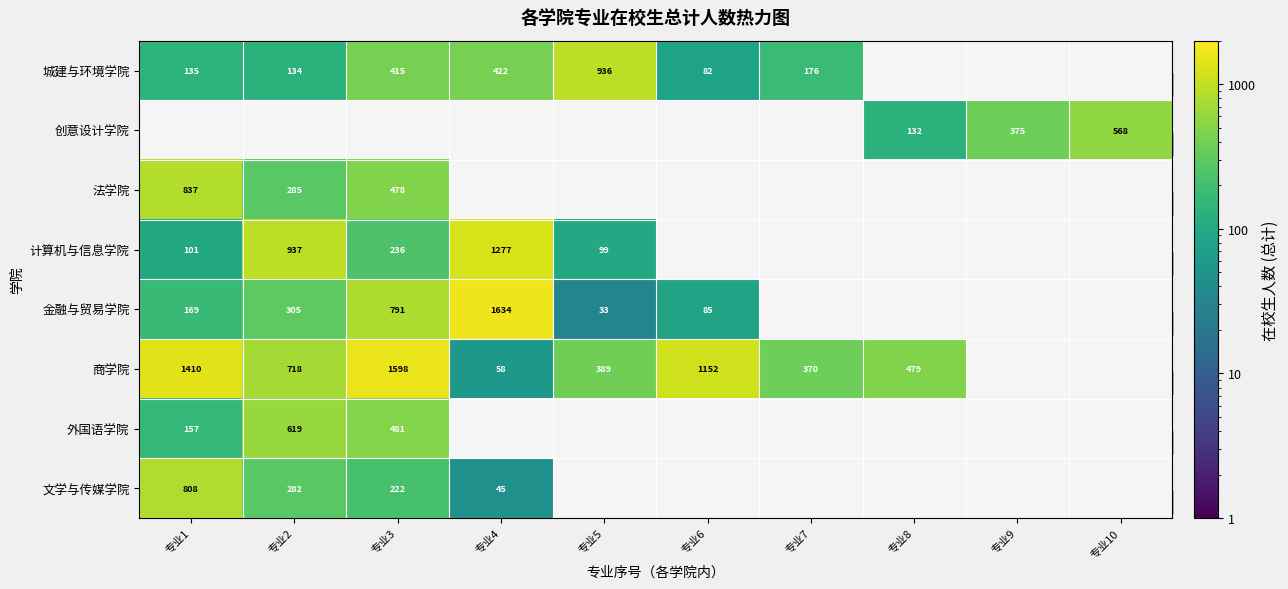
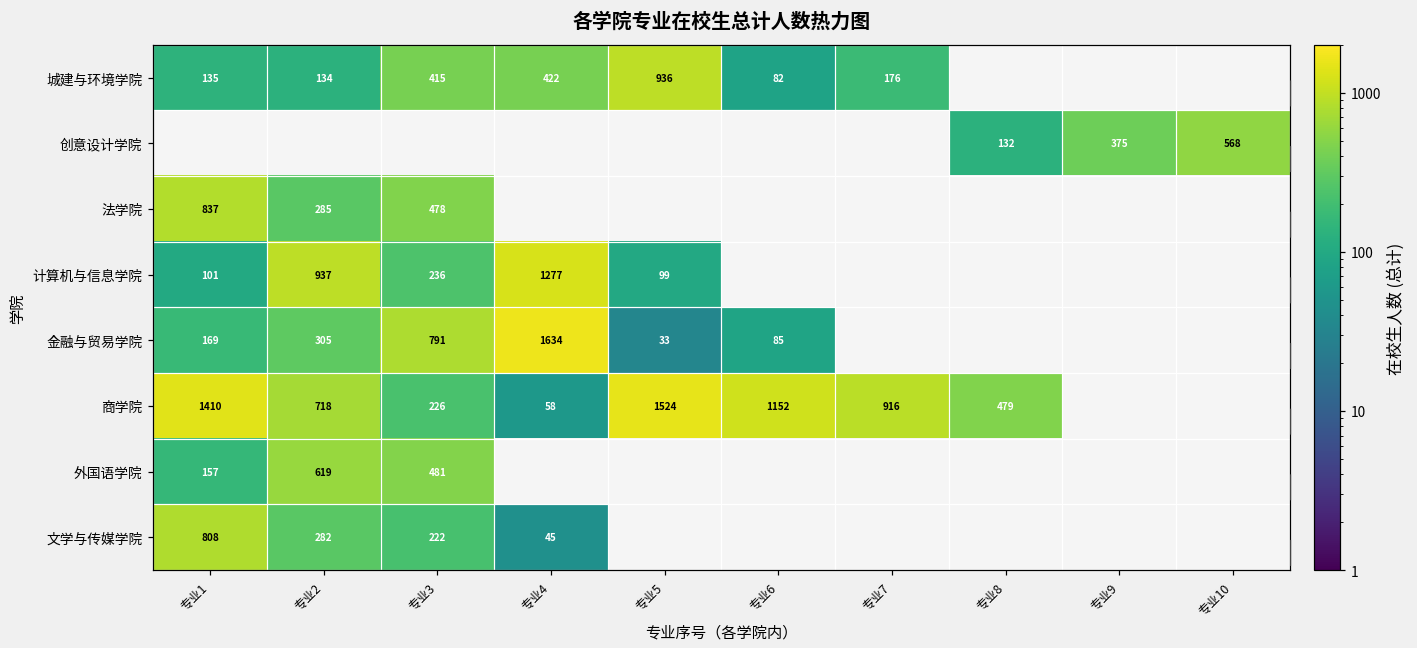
商学院, 专业3: 1598 -> 226
商学院, 专业5: 389 -> 1524
商学院, 专业7: 370 -> 916
